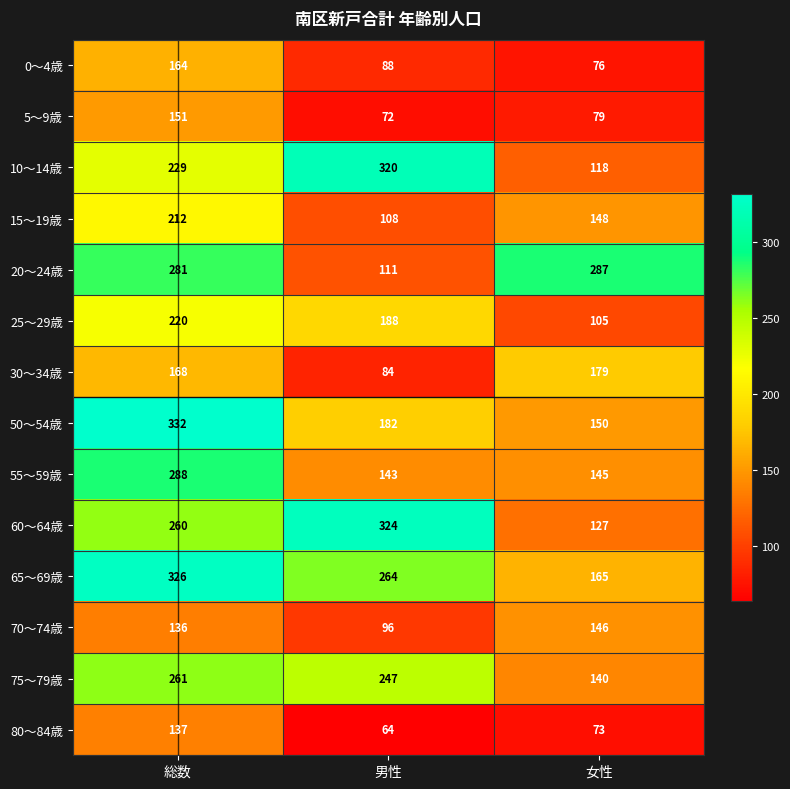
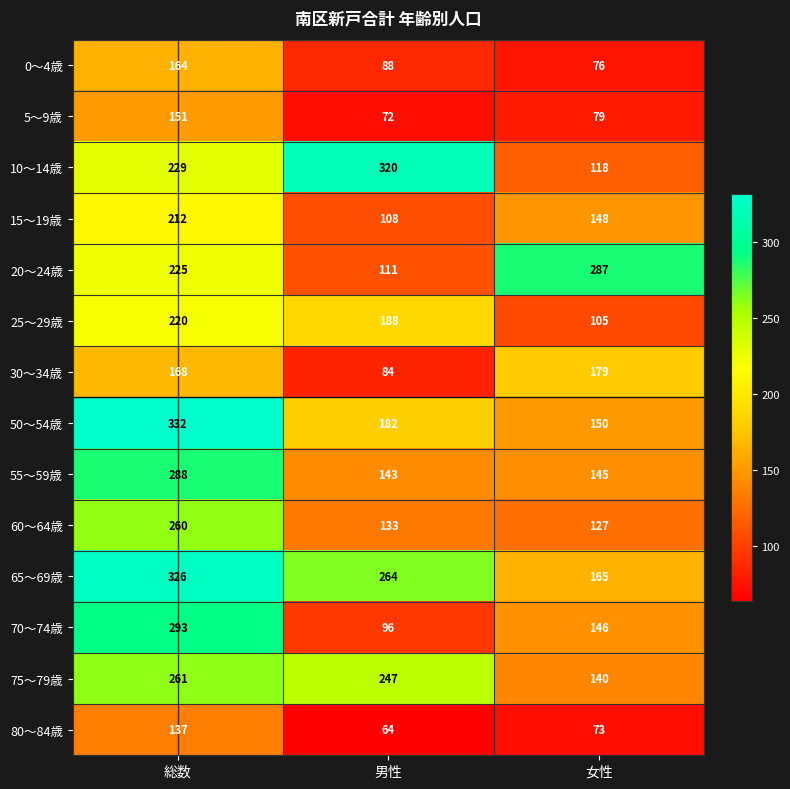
20～24歳, 総数: 281 -> 225
60～64歳, 男性: 324 -> 133
70～74歳, 総数: 136 -> 293
